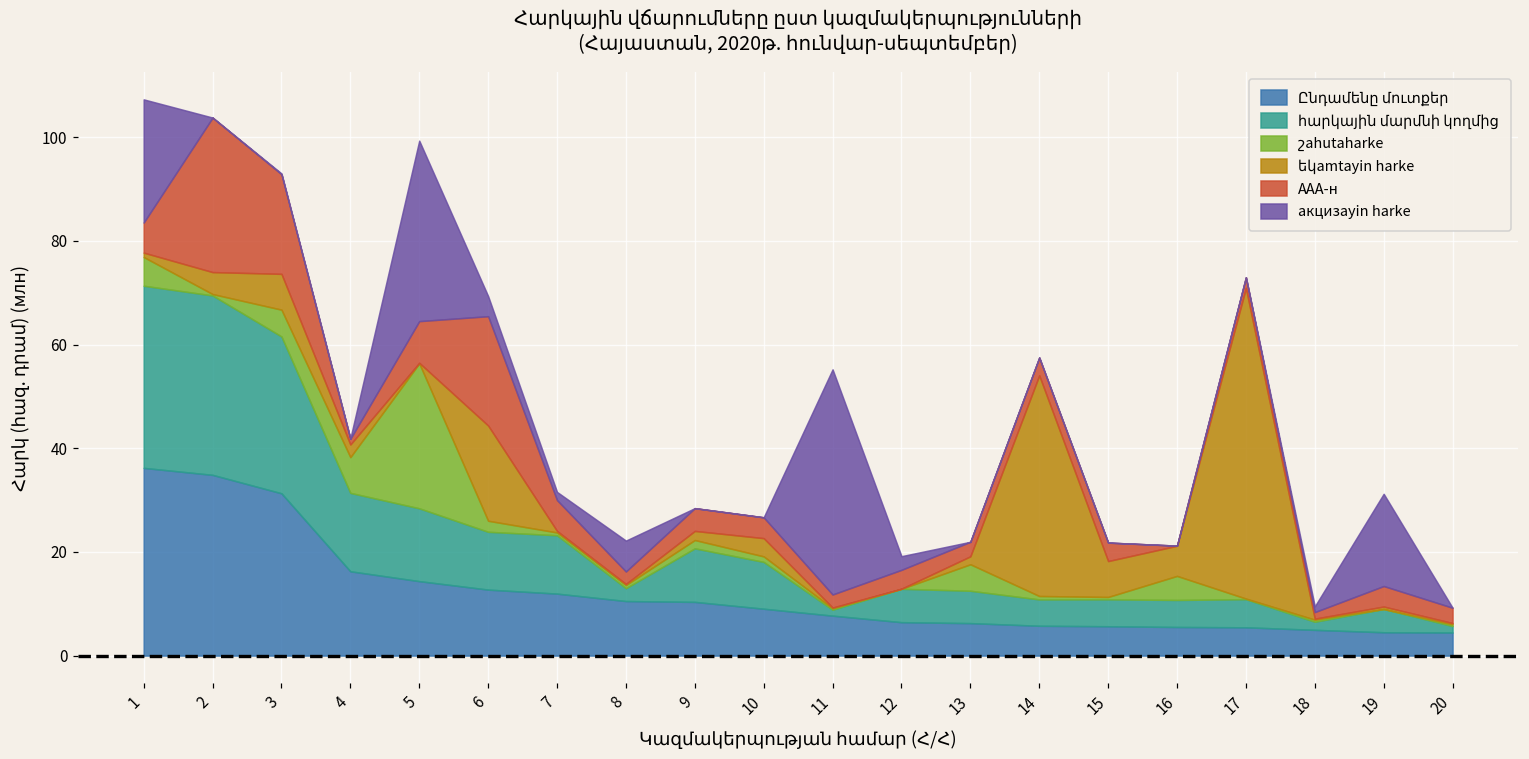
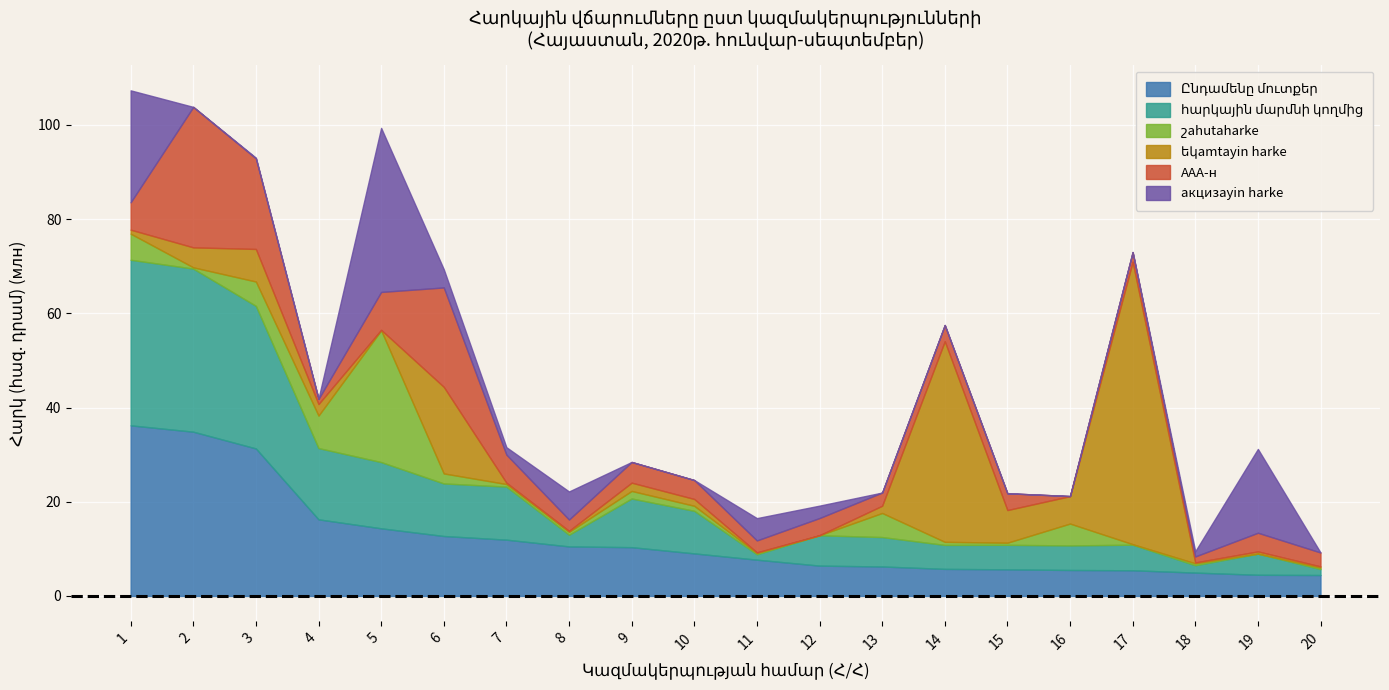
եկamtayin harke, 10: 4 -> 1
акцизаyin harke, 11: 43 -> 5
